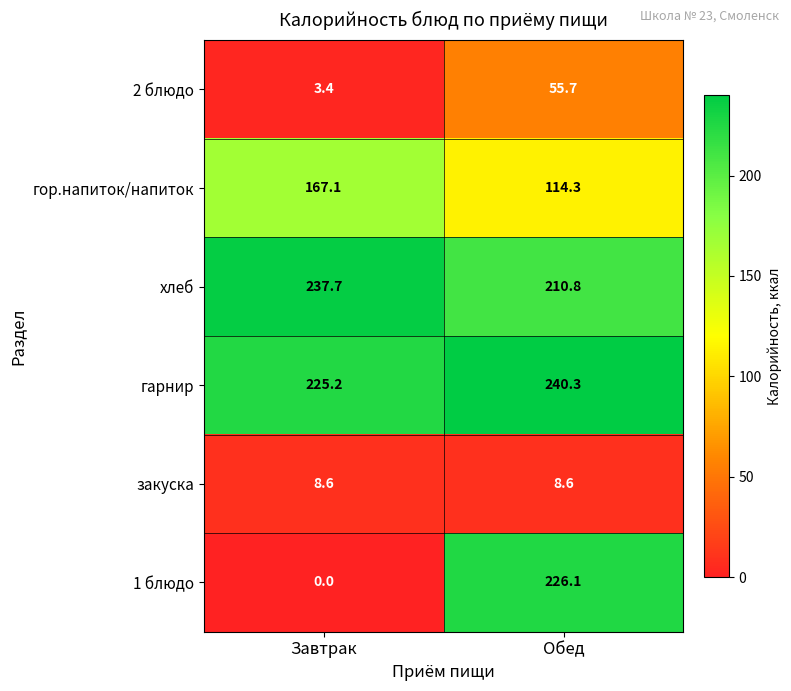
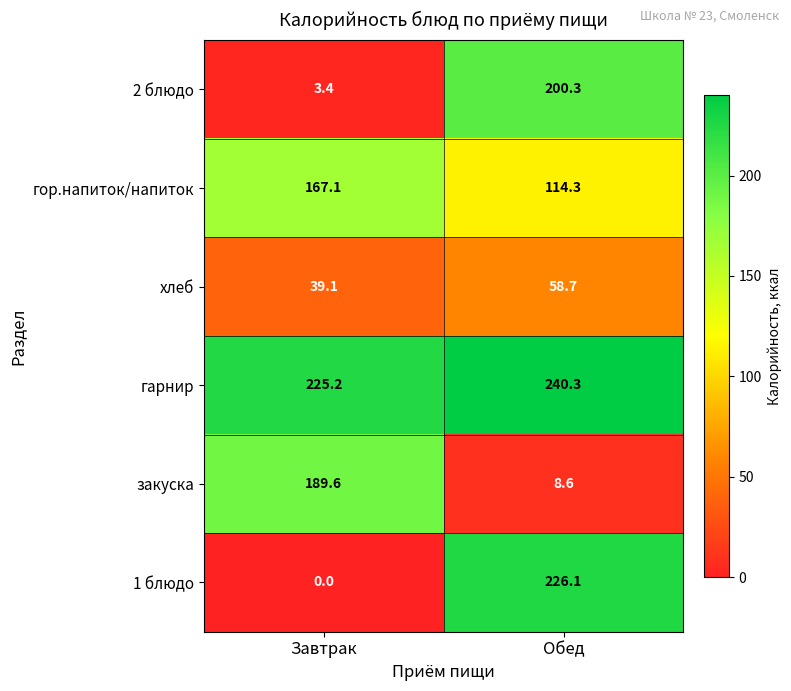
2 блюдо, Обед: 55.7 -> 200.3
хлеб, Завтрак: 237.7 -> 39.1
хлеб, Обед: 210.8 -> 58.7
закуска, Завтрак: 8.6 -> 189.6
